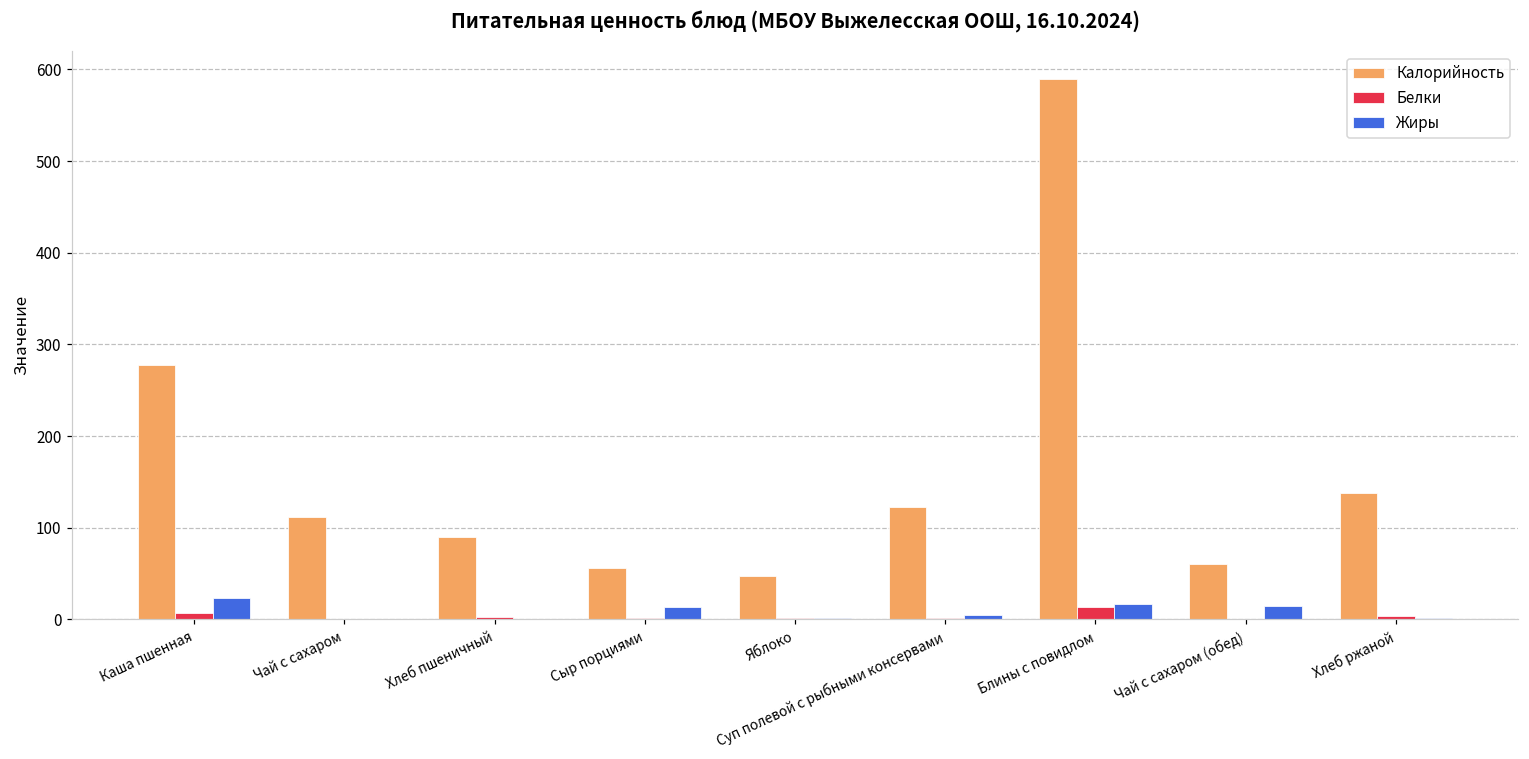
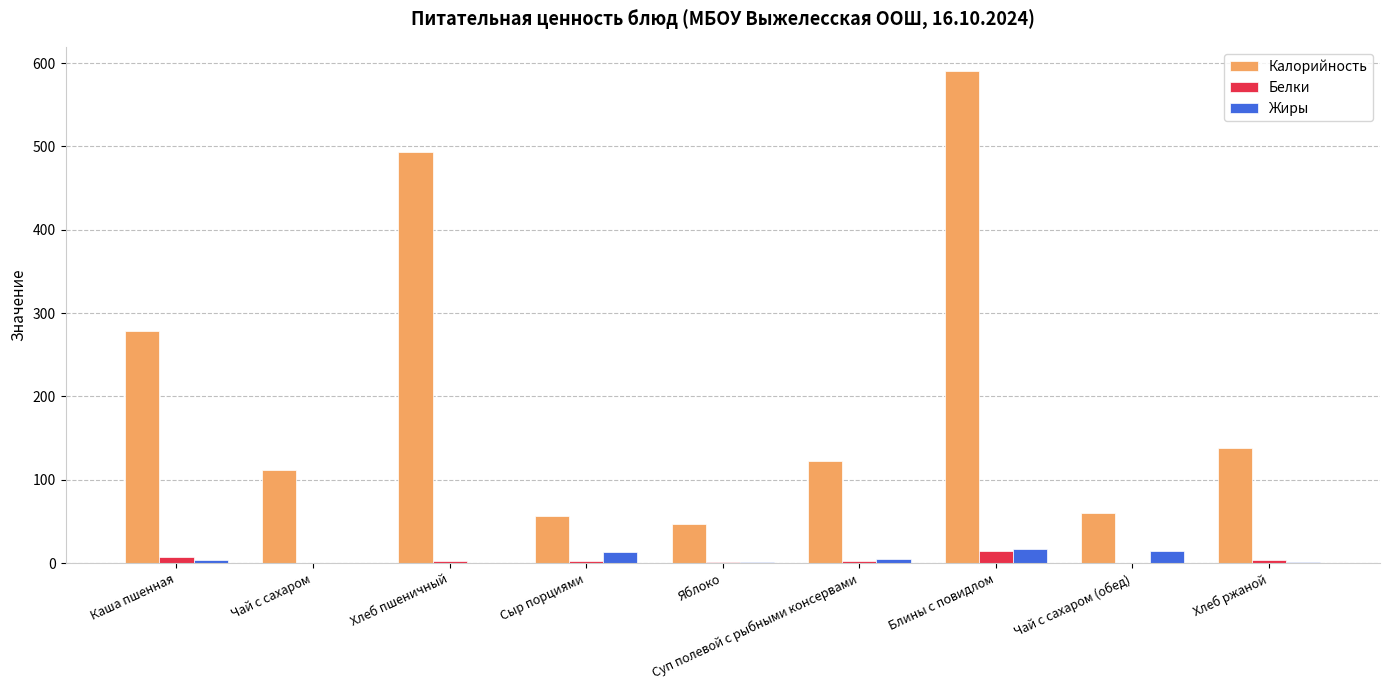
Жиры, Каша пшенная: 20 -> 0
Калорийность, Хлеб пшеничный: 90 -> 490
